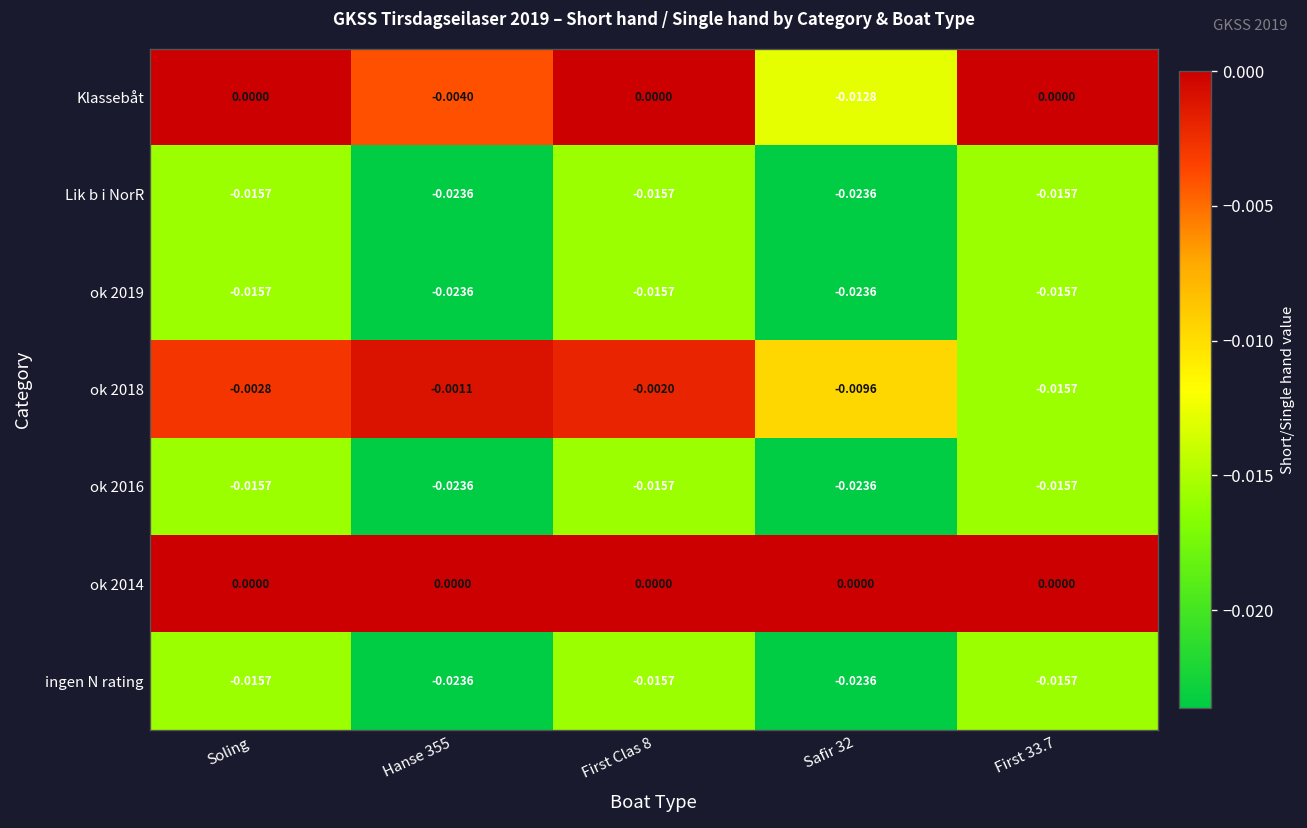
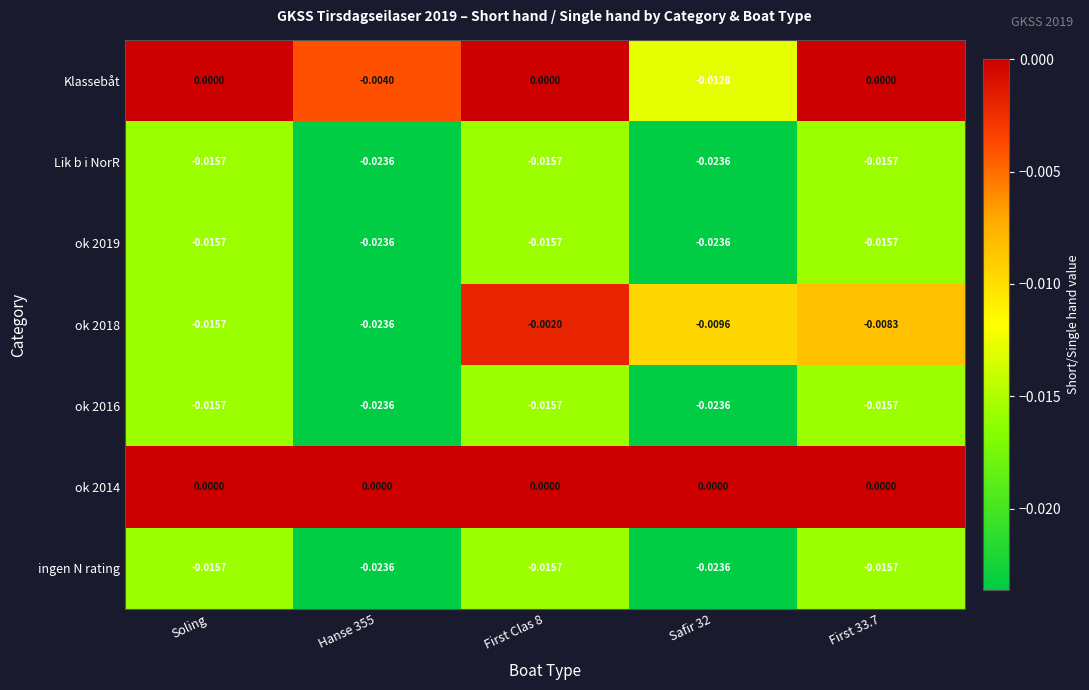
ok 2018, Soling: -0.0028 -> -0.0157
ok 2018, Hanse 355: -0.0011 -> -0.0236
ok 2018, First 33.7: -0.0157 -> -0.0083
